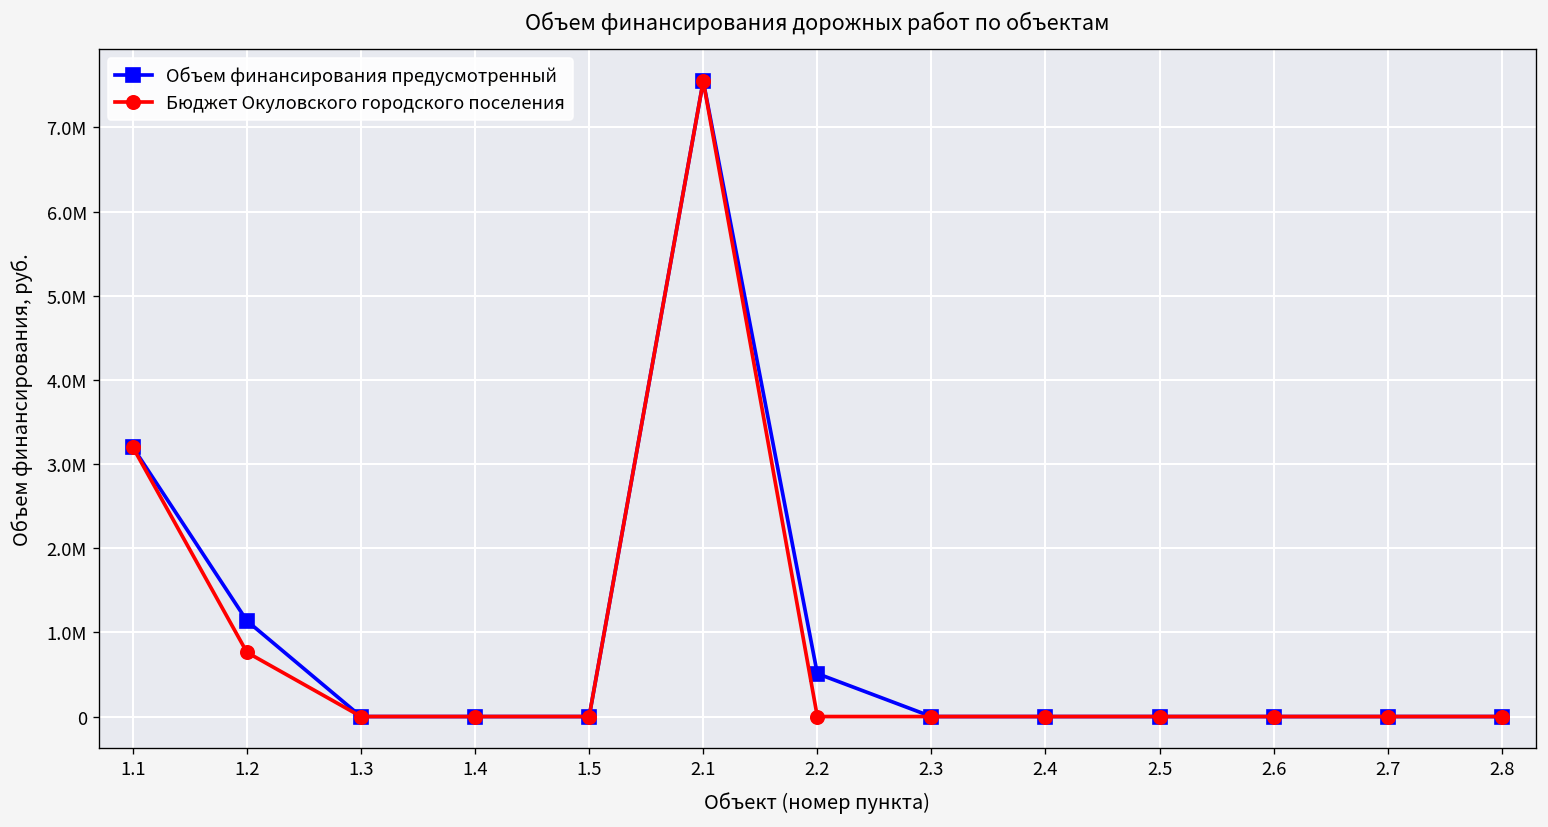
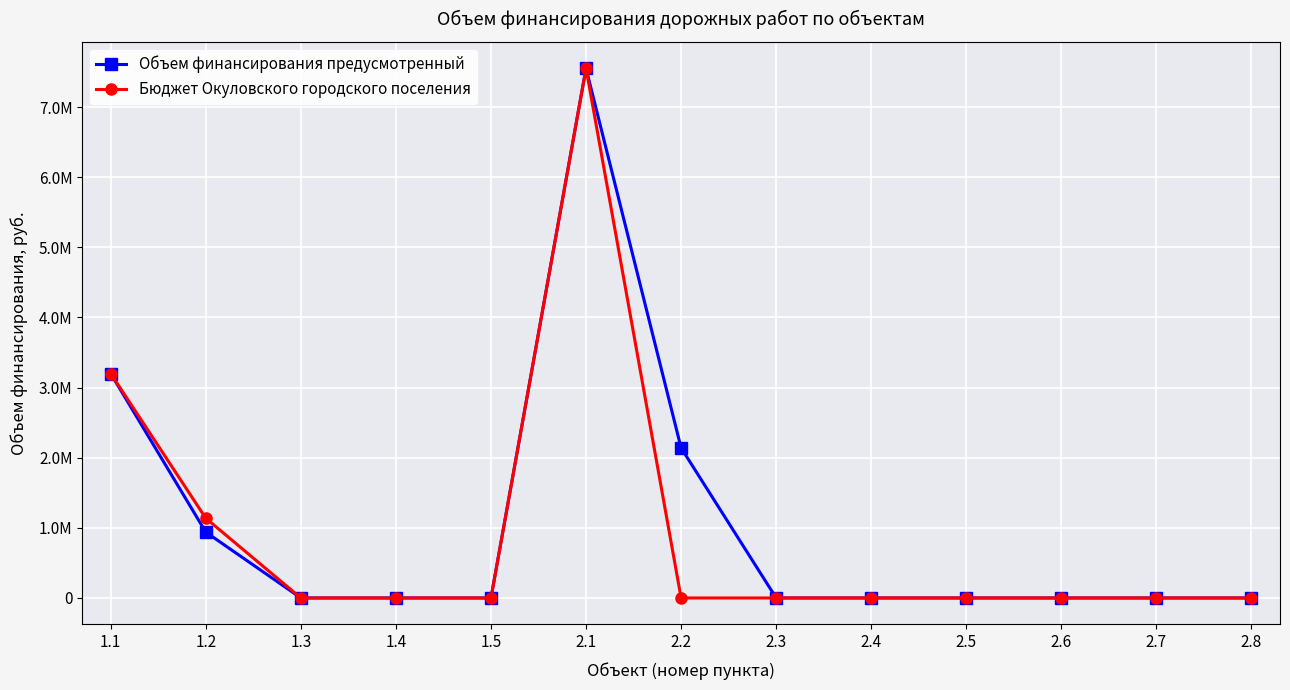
Объем финансирования предусмотренный, 1.2: 1100000 -> 900000
Бюджет Окуловского городского поселения, 1.2: 800000 -> 1100000
Объем финансирования предусмотренный, 2.2: 500000 -> 2100000
